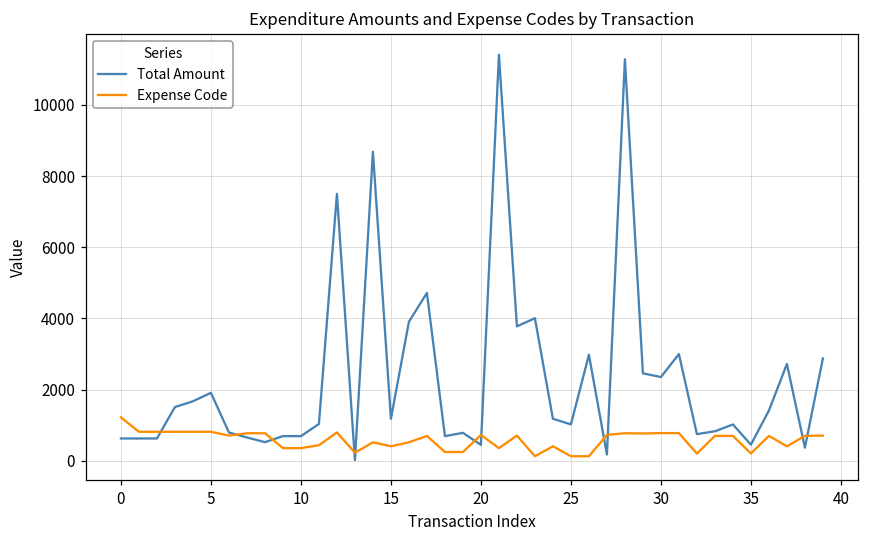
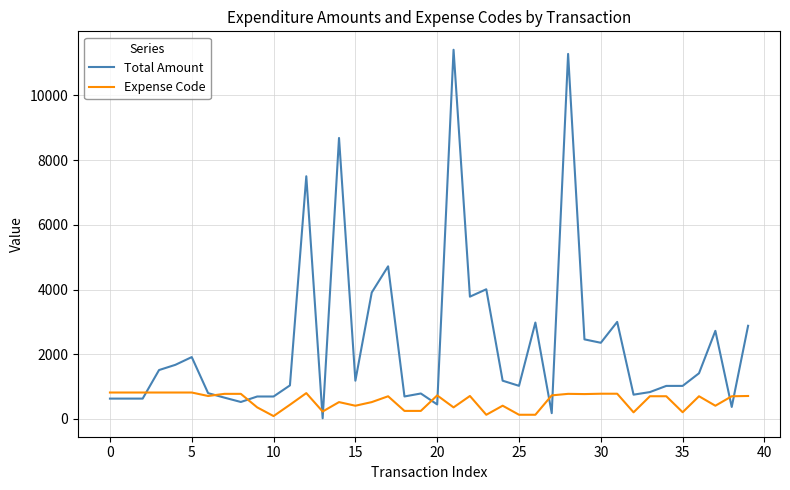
Expense Code, 0: 1200 -> 800
Expense Code, 10: 400 -> 100
Total Amount, 35: 500 -> 1000
